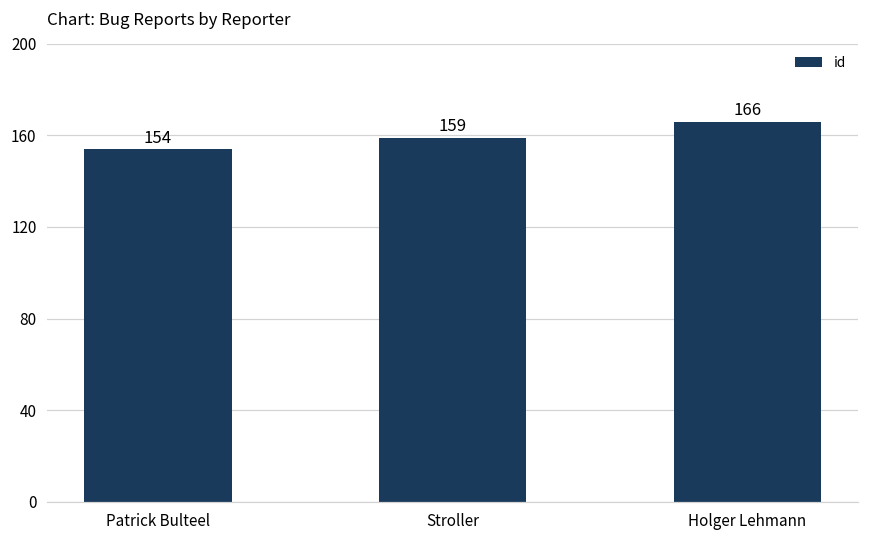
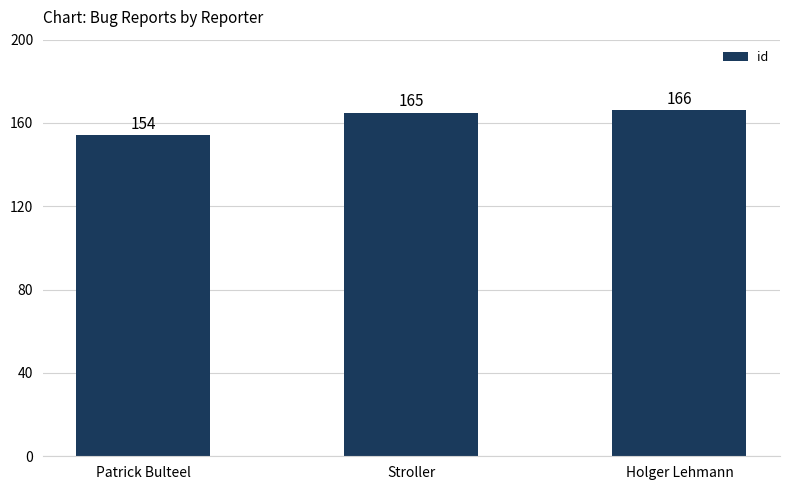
Stroller: 159 -> 165
